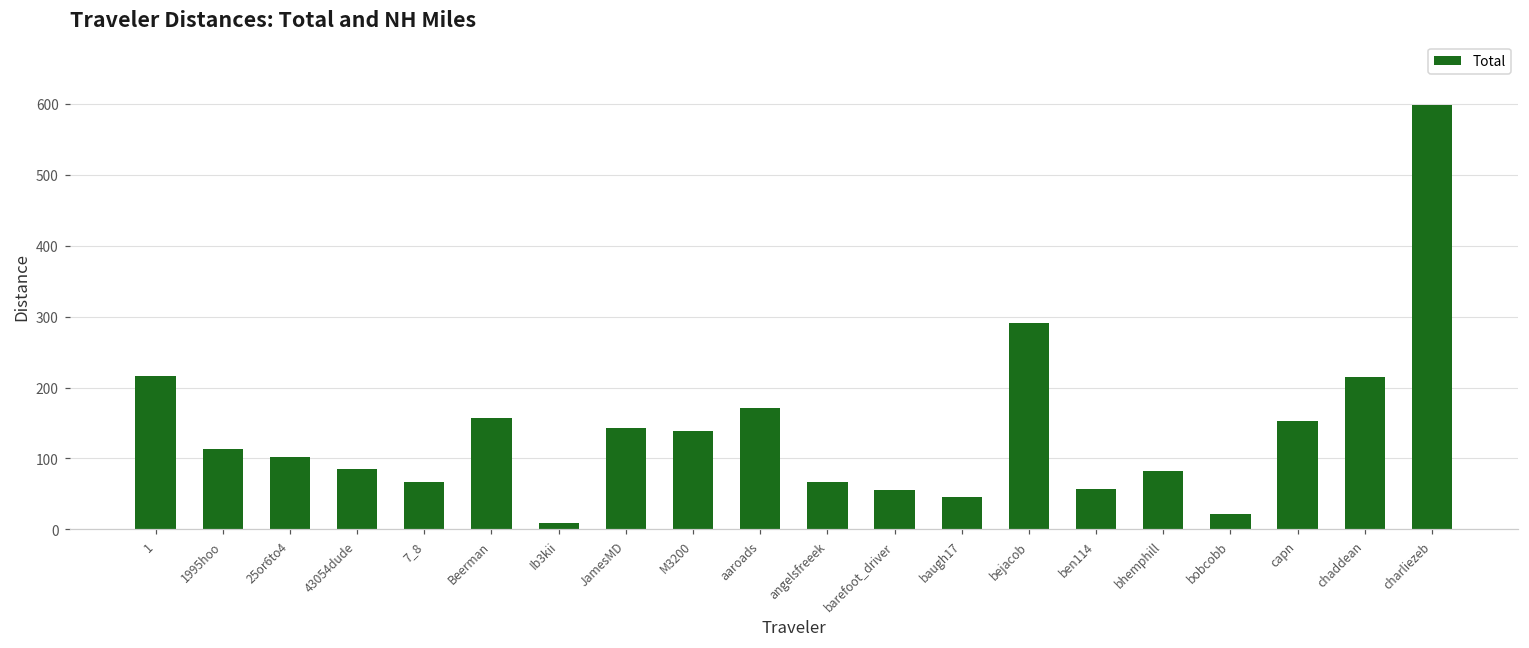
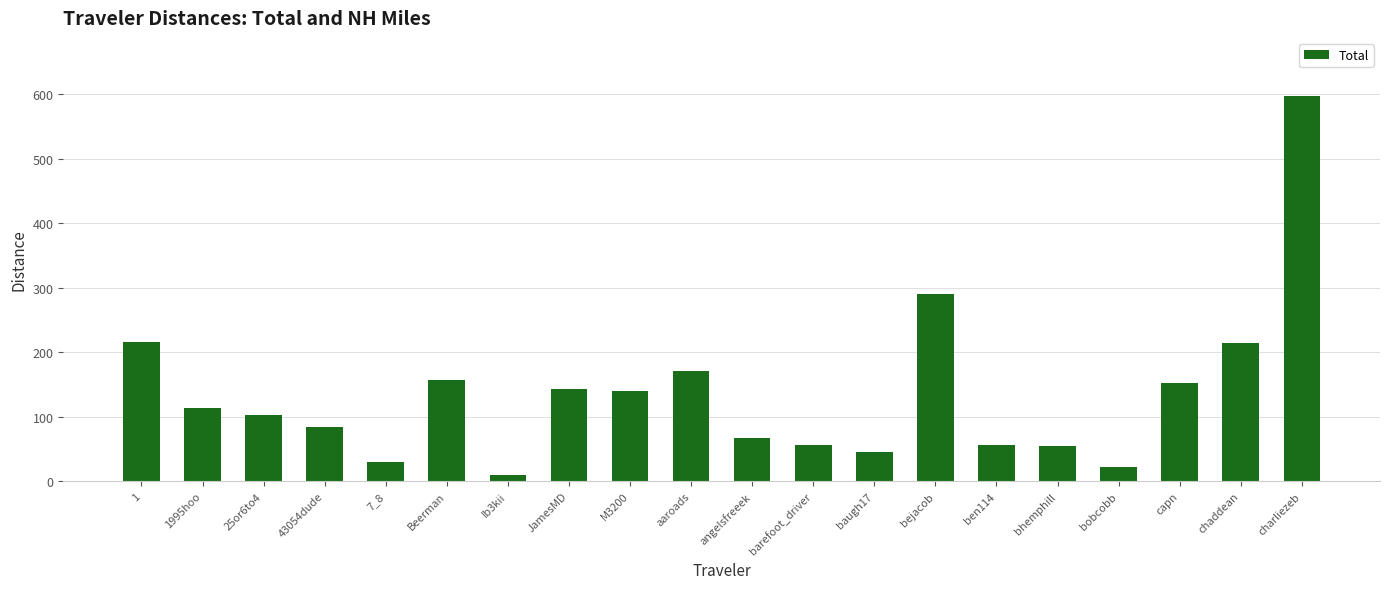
7_8: 70 -> 30
bhemphill: 80 -> 50
